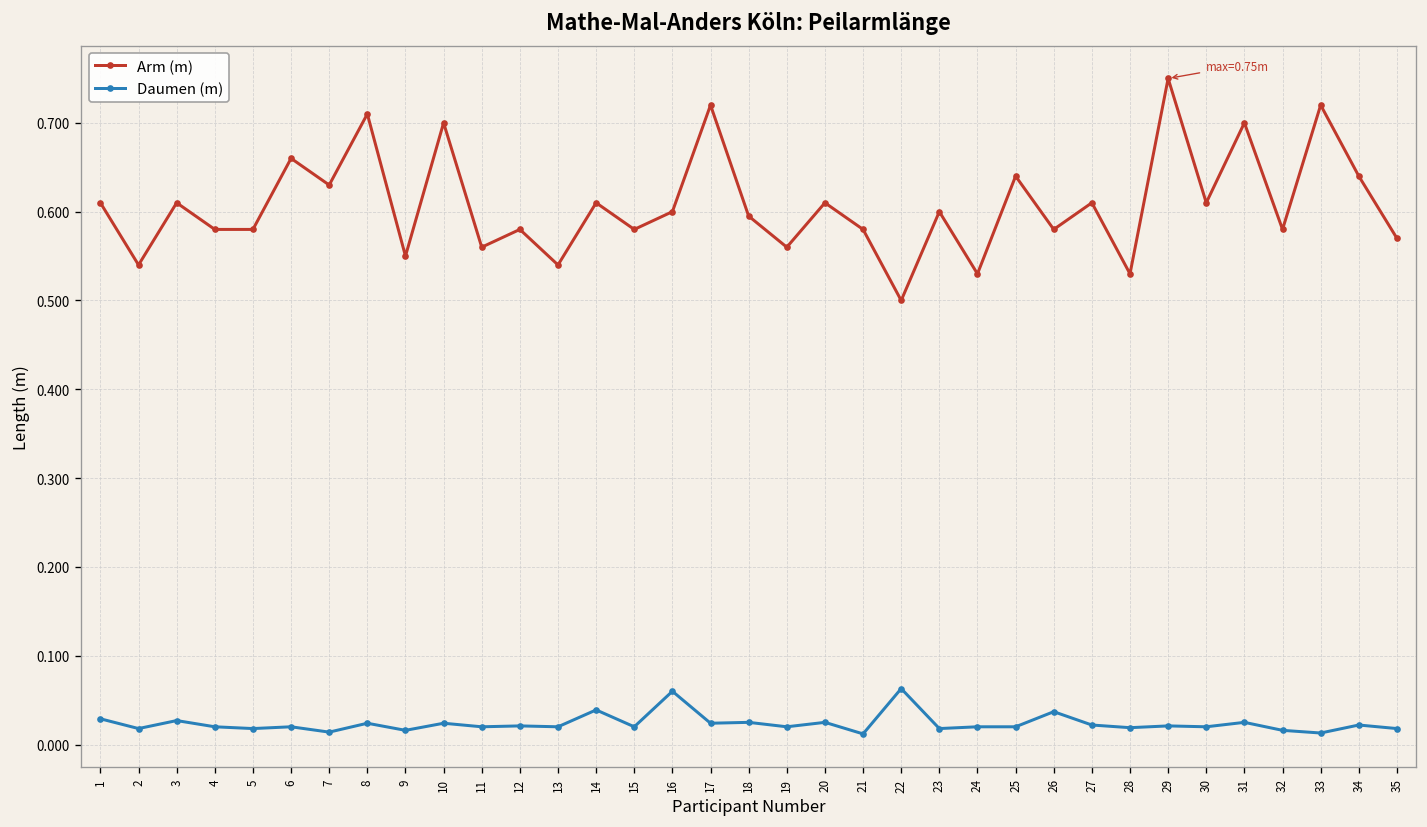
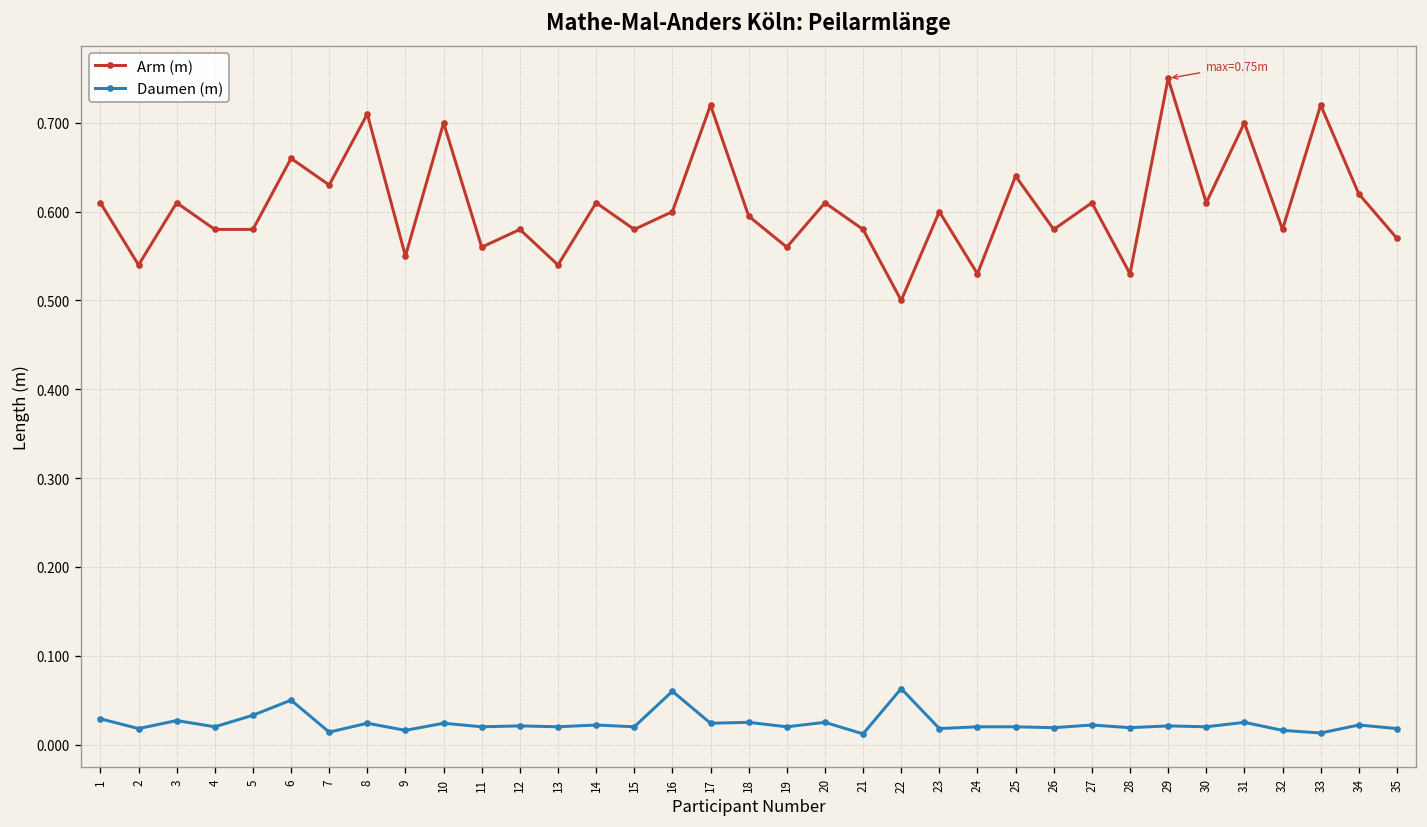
Daumen (m), 5: 0.02 -> 0.03
Daumen (m), 6: 0.02 -> 0.05
Daumen (m), 14: 0.04 -> 0.02
Daumen (m), 26: 0.04 -> 0.02
Arm (m), 34: 0.64 -> 0.62
